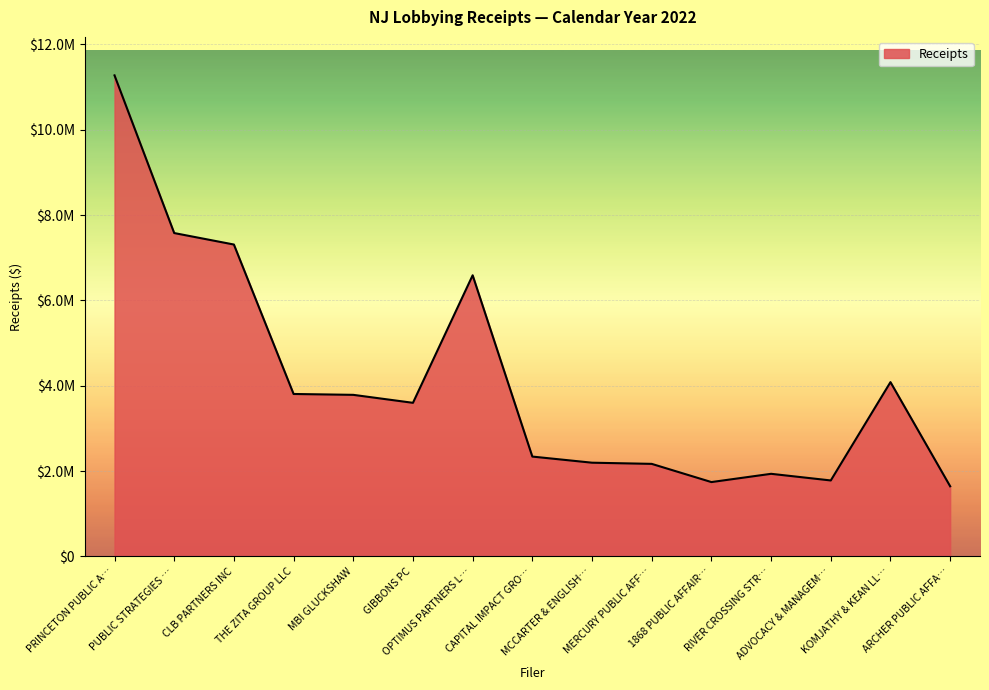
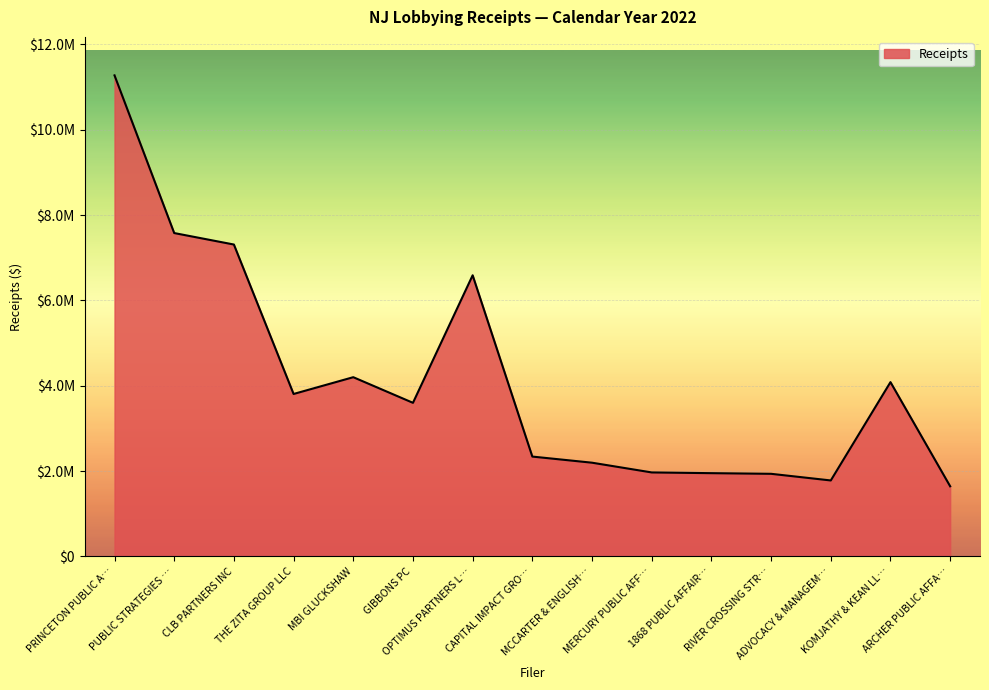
MBI GLUCKSHAW: $3800000 -> $4200000
MERCURY PUBLIC AFF…: $2200000 -> $2000000
1868 PUBLIC AFFAIR…: $1700000 -> $2000000
